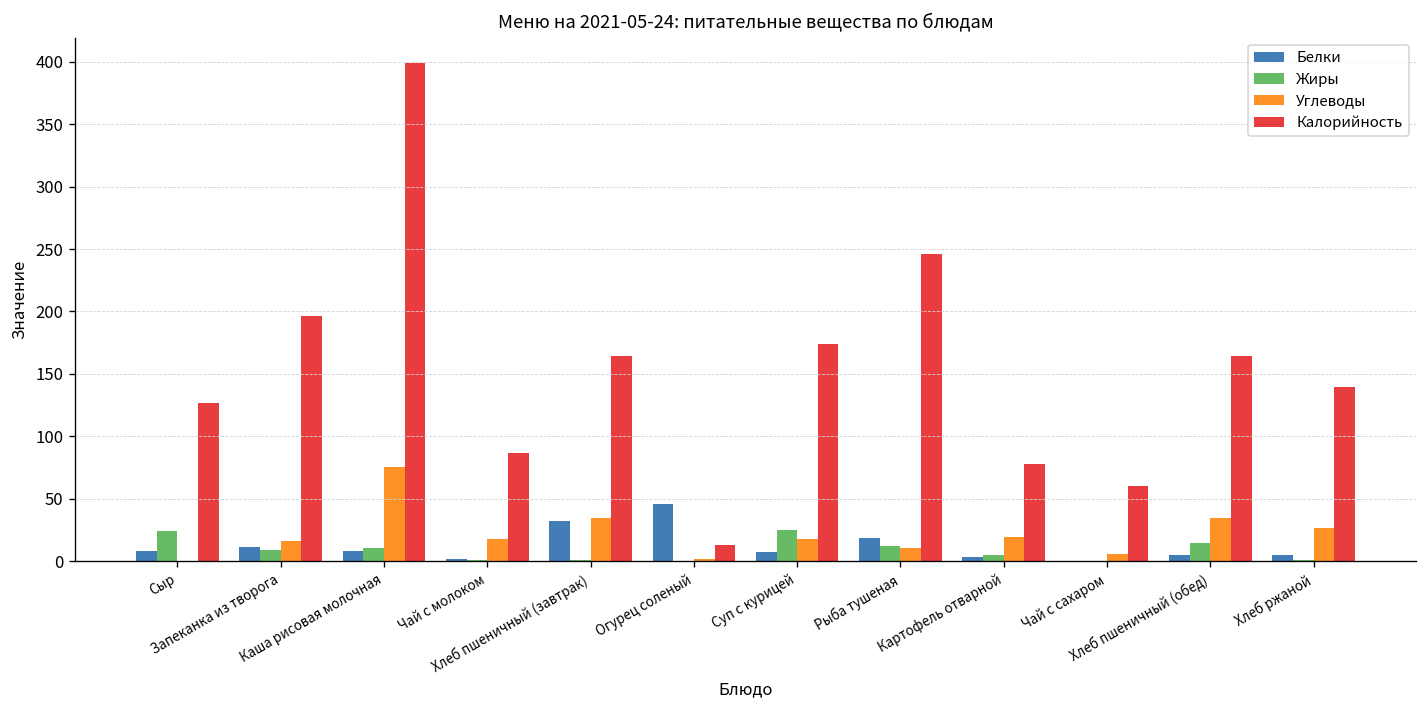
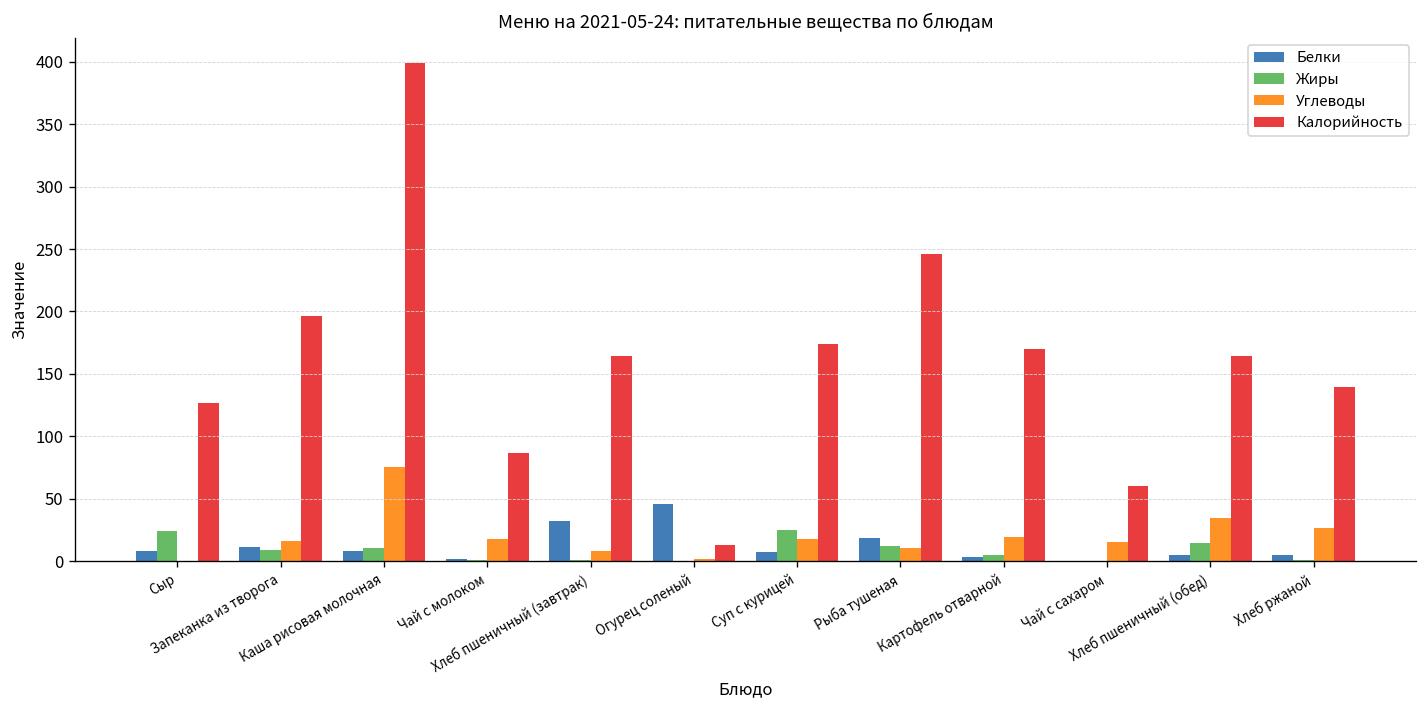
Углеводы, Хлеб пшеничный (завтрак): 34 -> 8
Калорийность, Картофель отварной: 78 -> 170
Углеводы, Чай с сахаром: 6 -> 15
